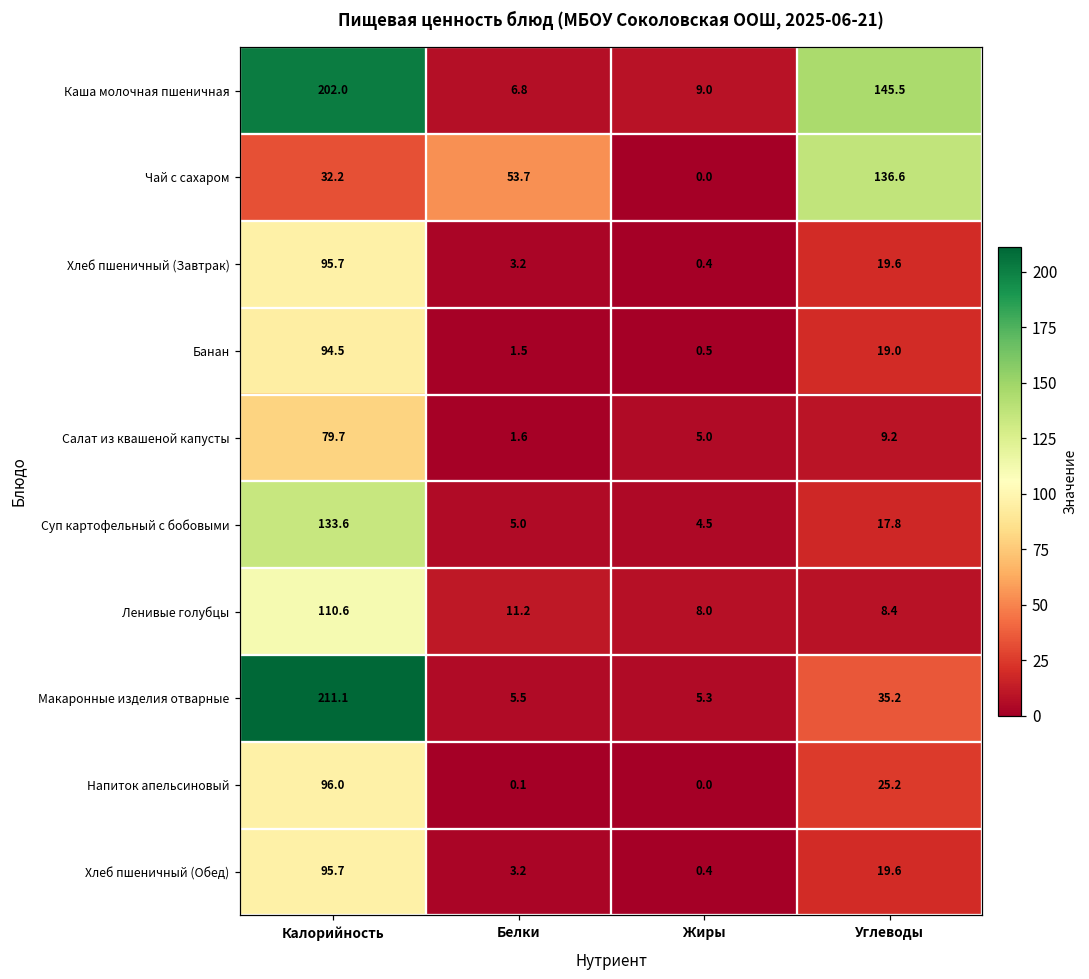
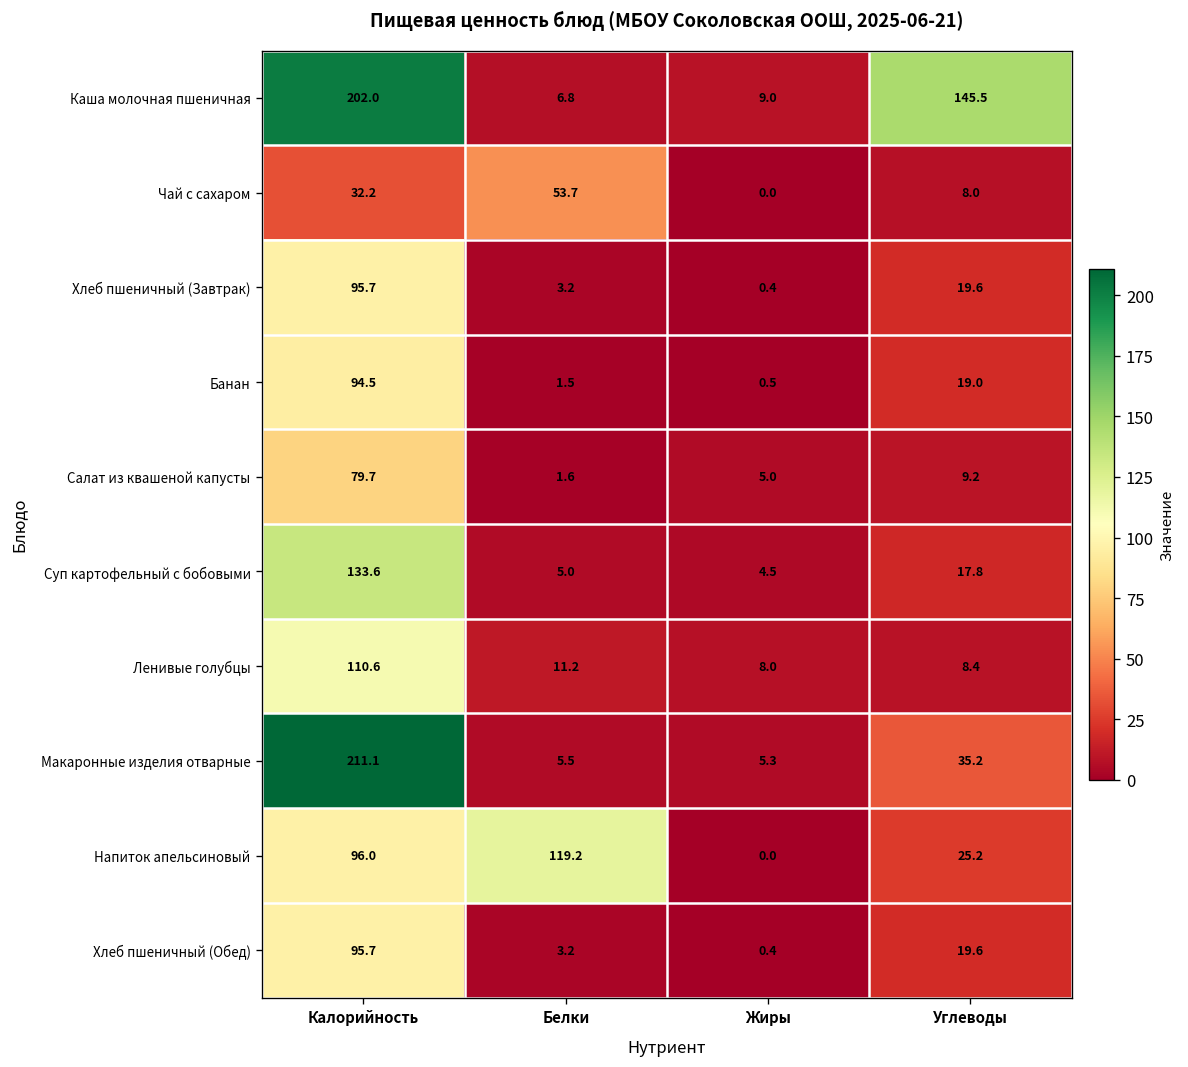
Чай с сахаром, Углеводы: 136.6 -> 8.0
Напиток апельсиновый, Белки: 0.1 -> 119.2
